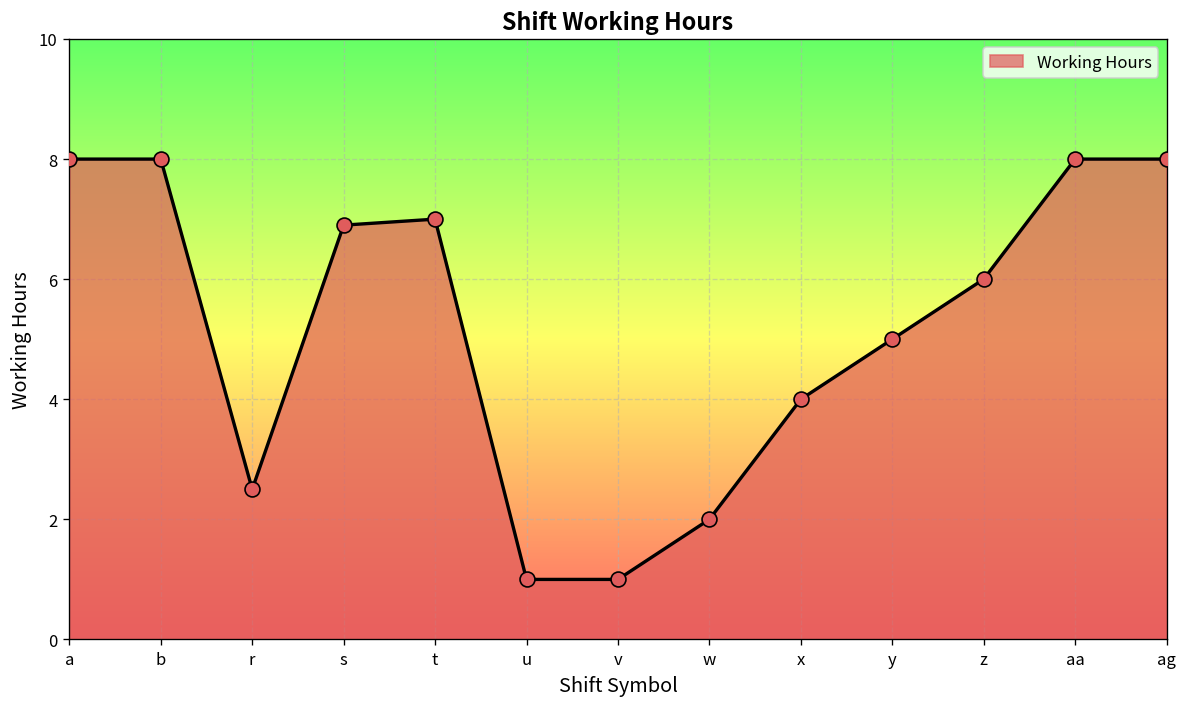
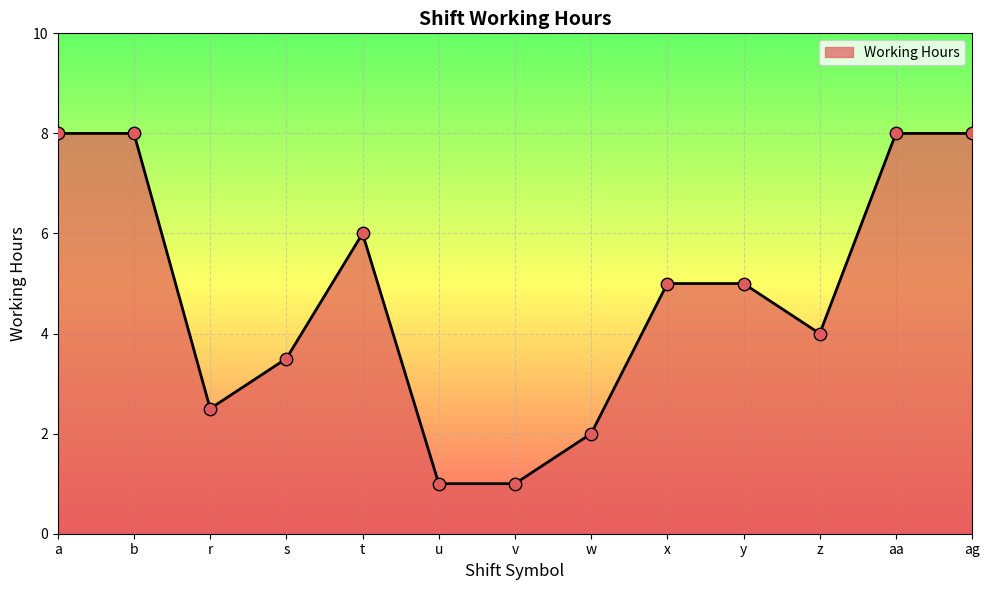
s: 6.9 -> 3.5
t: 7 -> 6
x: 4 -> 5
z: 6 -> 4
